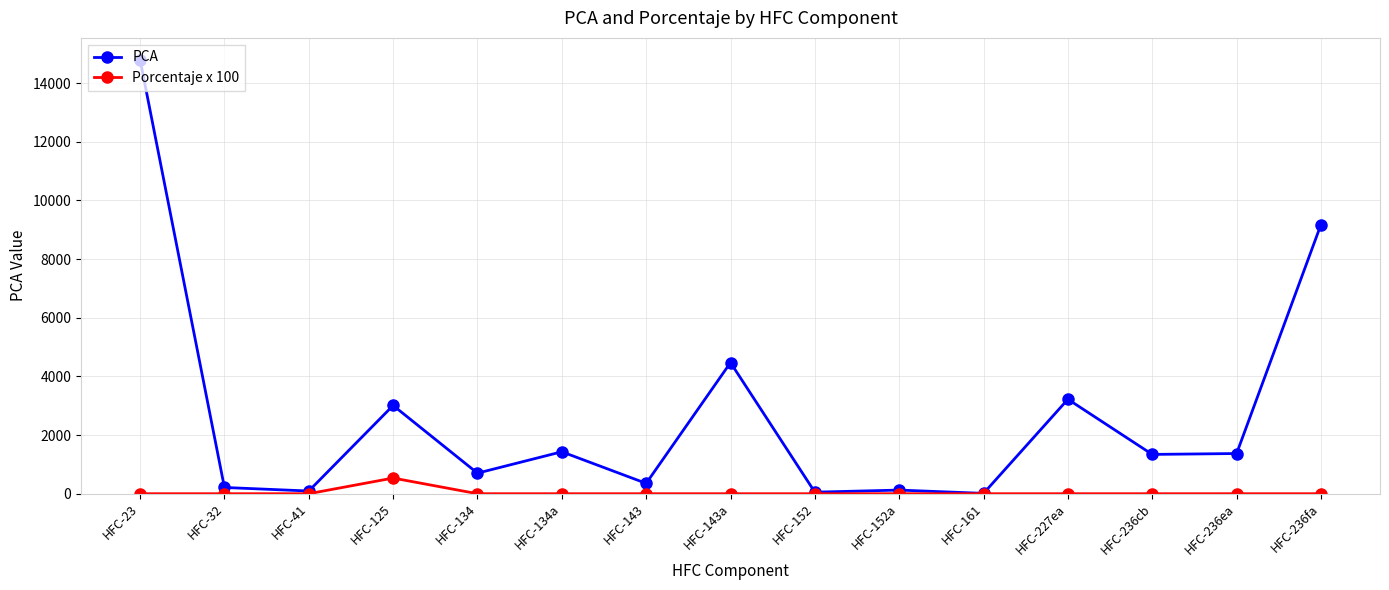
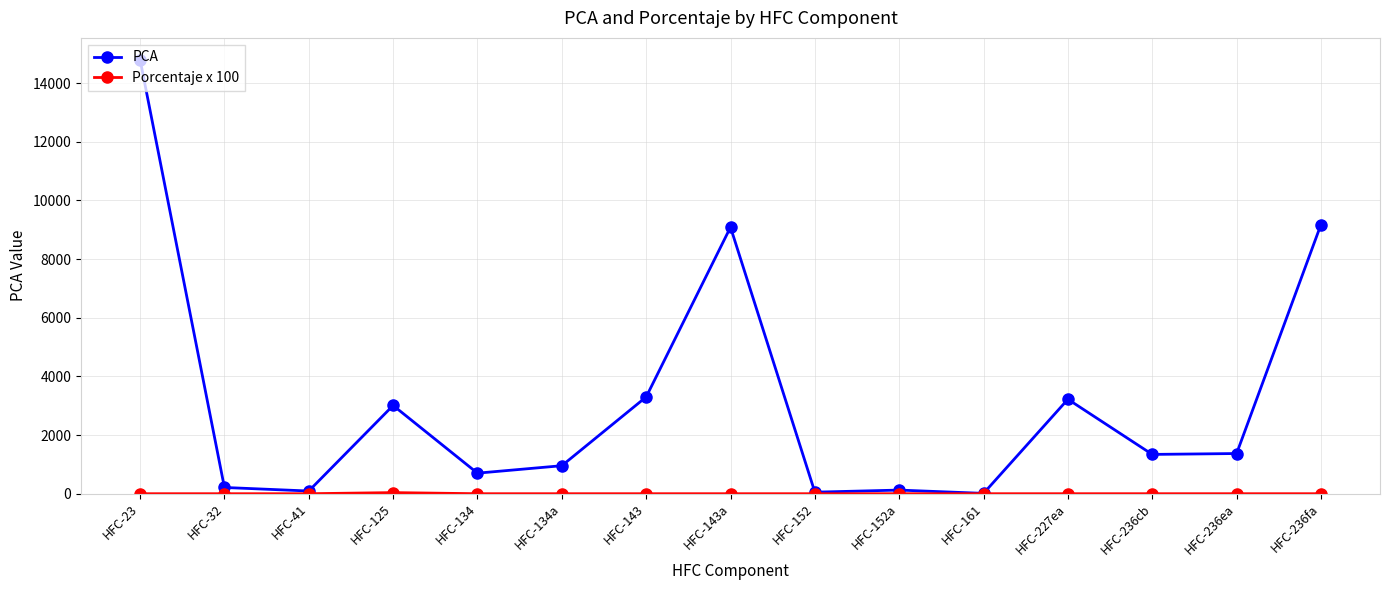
Porcentaje x 100, HFC-125: 500 -> 0
PCA, HFC-134a: 1400 -> 1000
PCA, HFC-143: 400 -> 3300
PCA, HFC-143a: 4500 -> 9100
